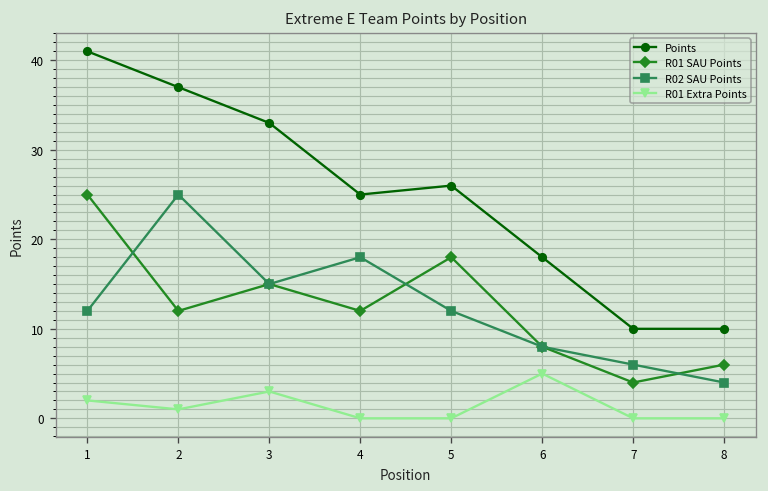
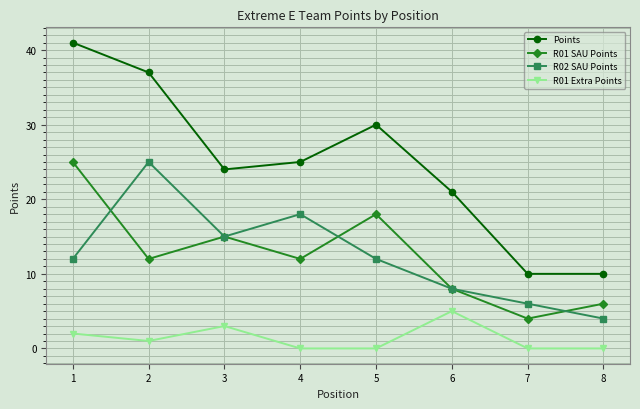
Points, 3: 33 -> 24
Points, 5: 26 -> 30
Points, 6: 18 -> 21
